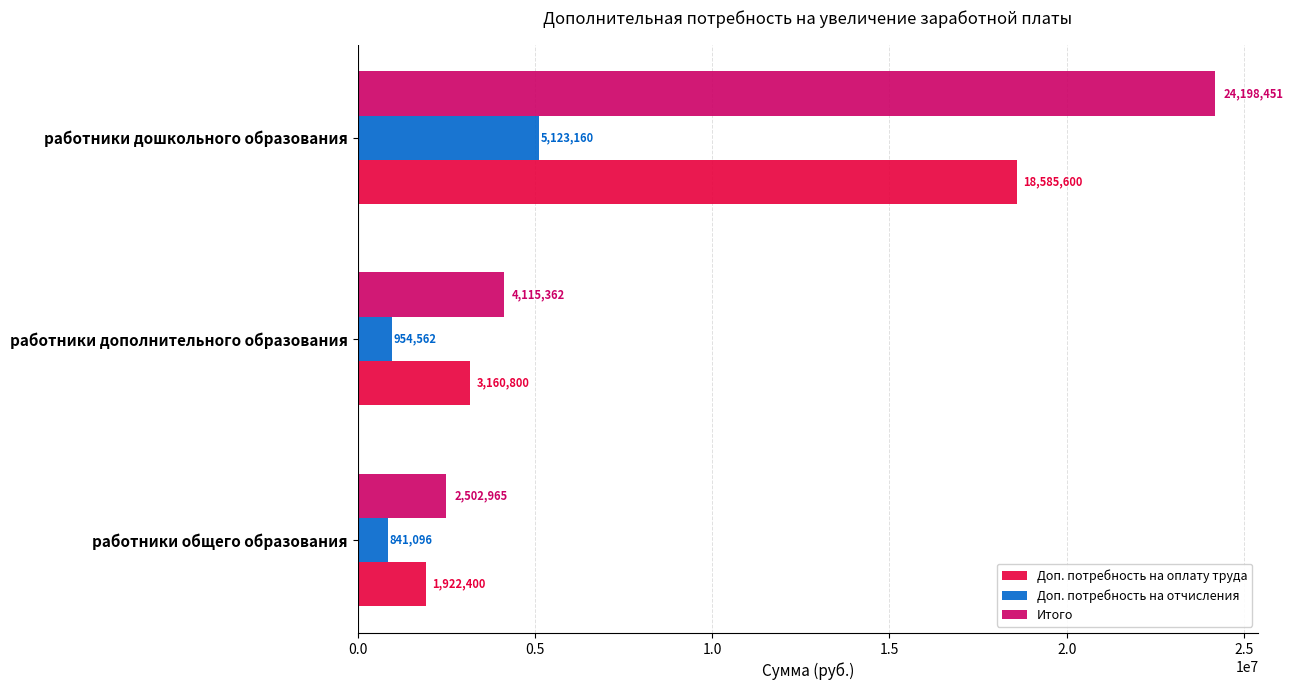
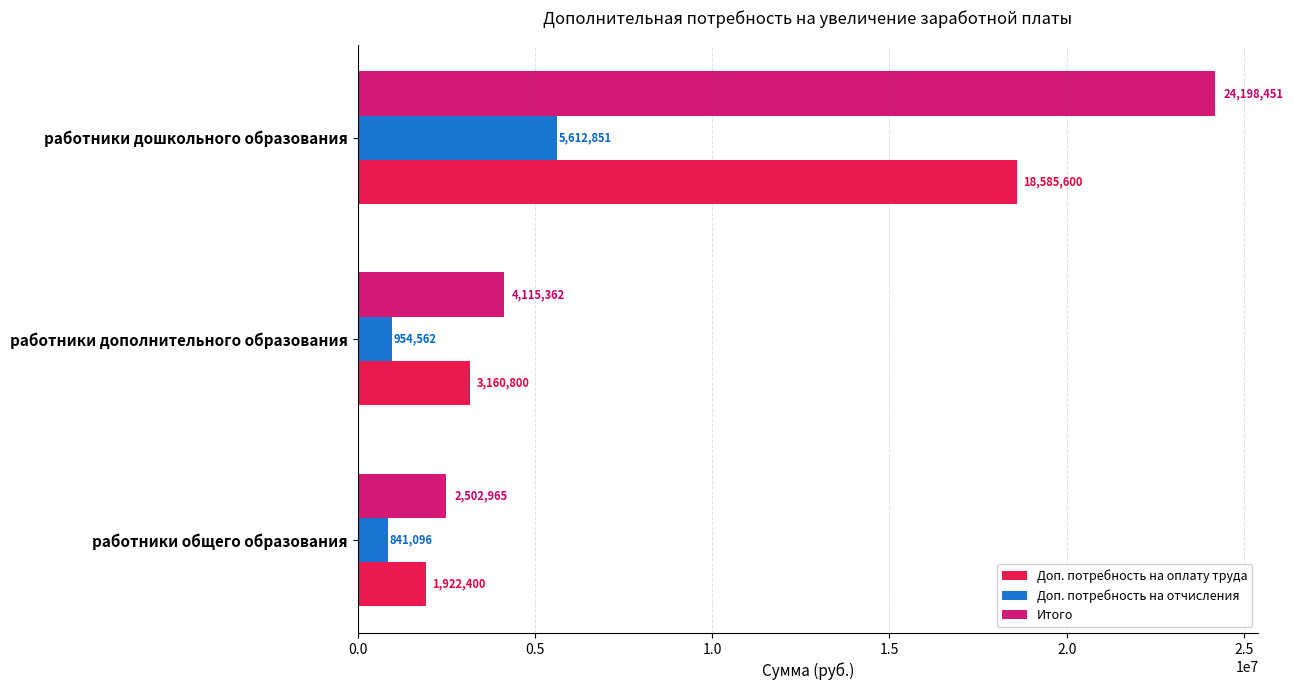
Доп. потребность на отчисления, работники дошкольного образования: 5,123,160 -> 5,612,851
